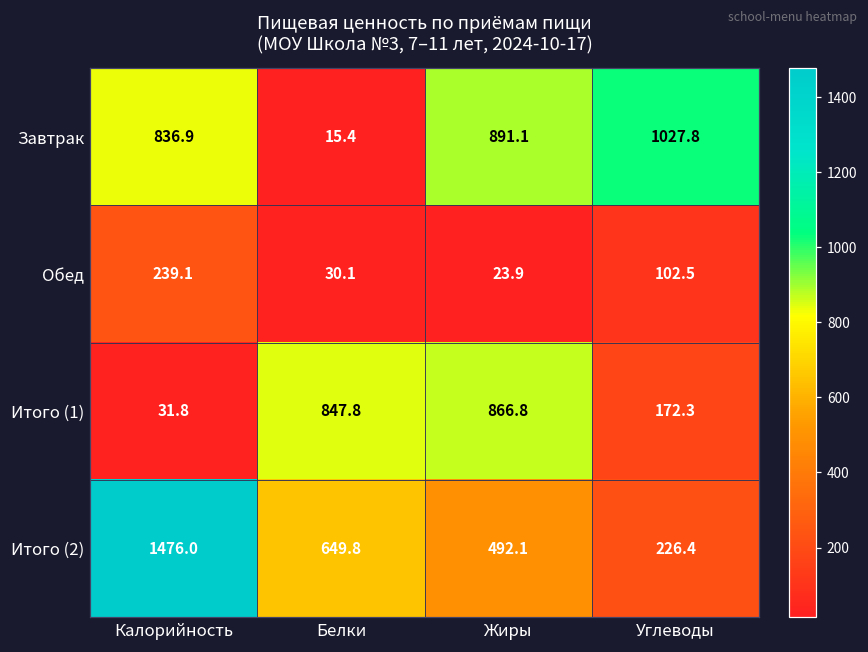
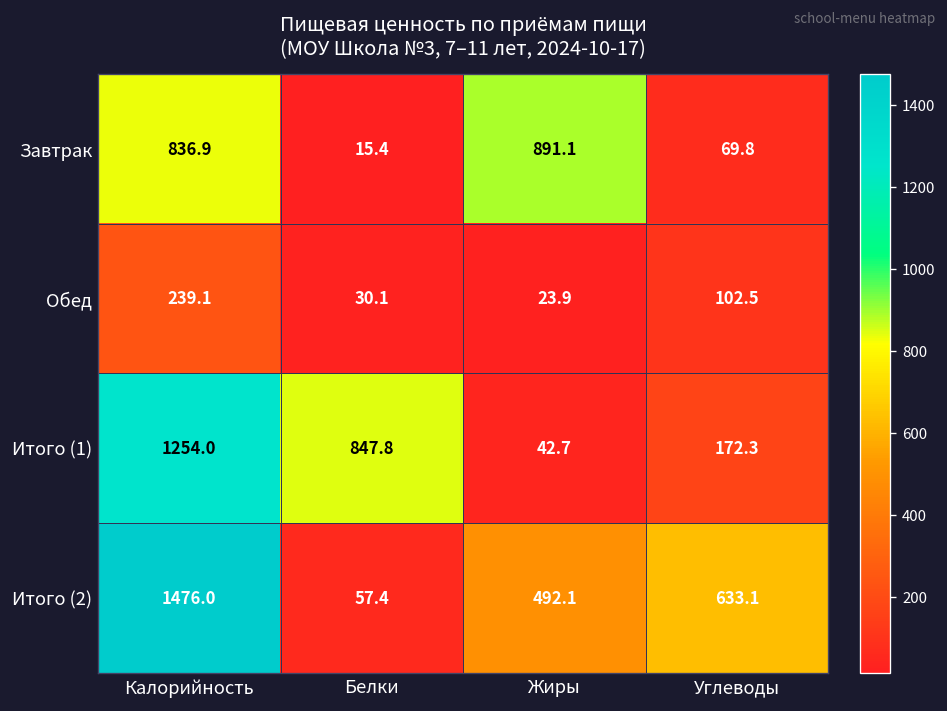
Завтрак, Углеводы: 1027.8 -> 69.8
Итого (1), Калорийность: 31.8 -> 1254.0
Итого (1), Жиры: 866.8 -> 42.7
Итого (2), Белки: 649.8 -> 57.4
Итого (2), Углеводы: 226.4 -> 633.1
